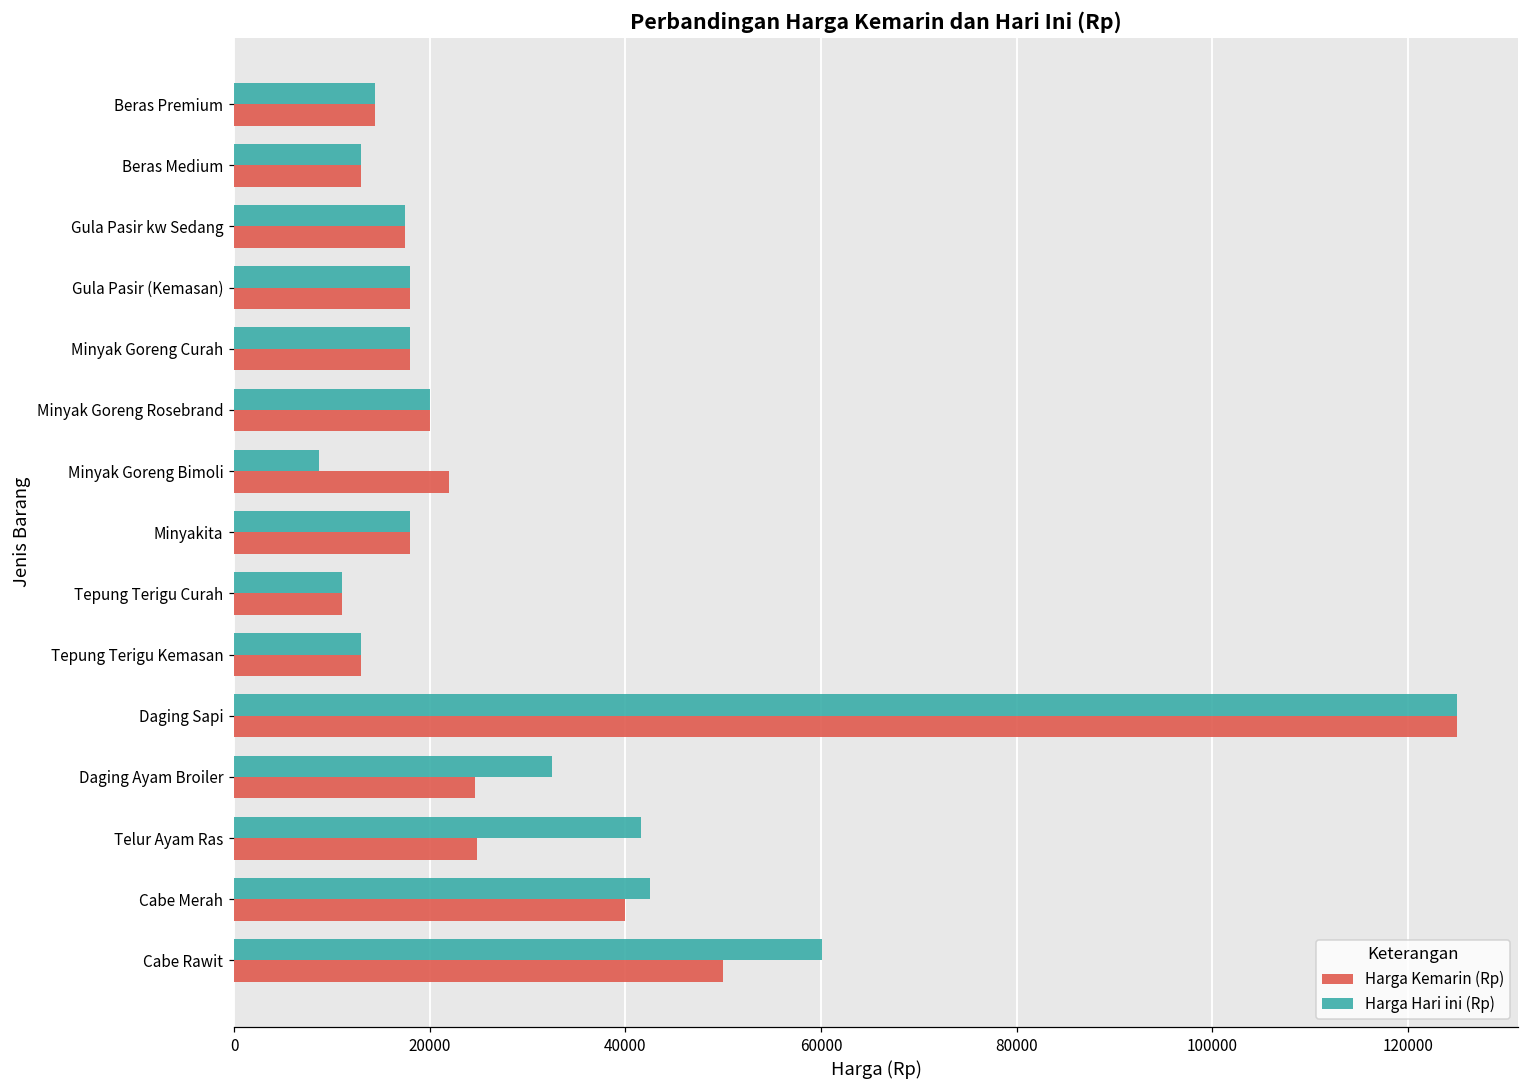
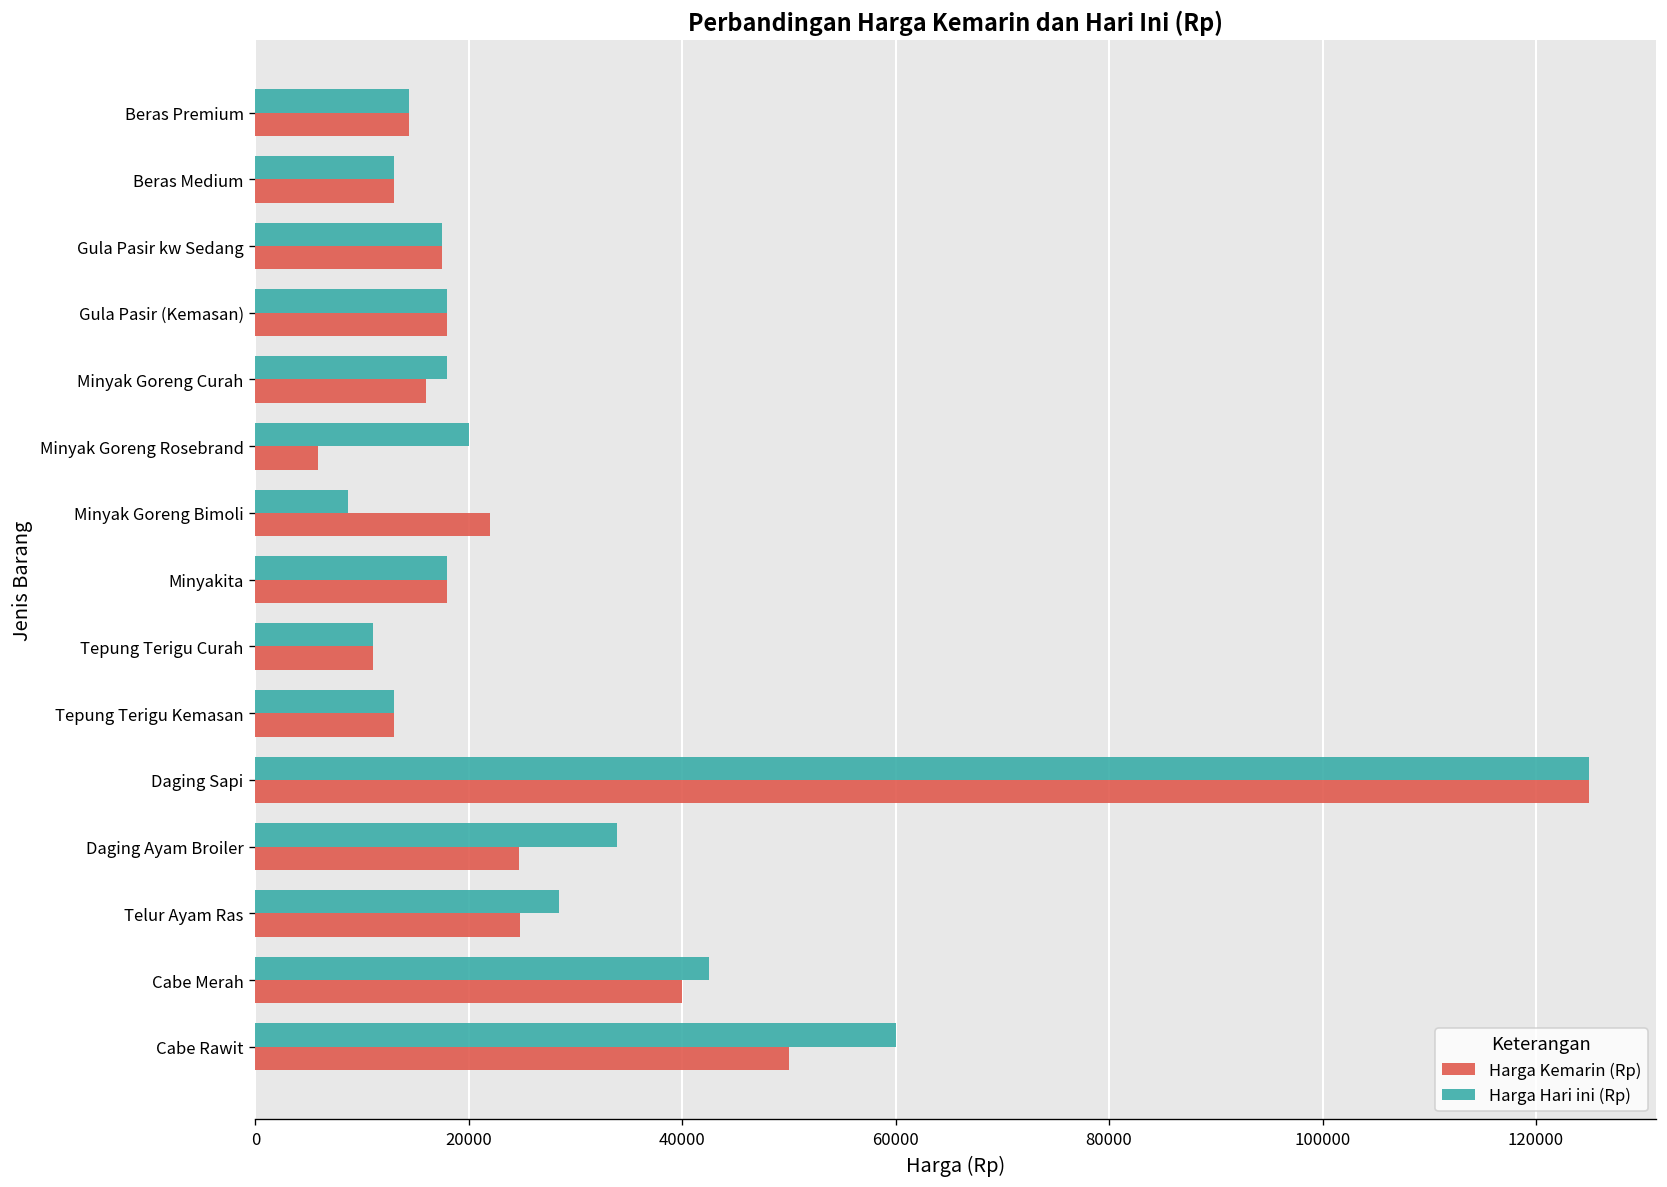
Harga Kemarin (Rp), Minyak Goreng Curah: 18000 -> 16000
Harga Kemarin (Rp), Minyak Goreng Rosebrand: 20000 -> 6000
Harga Hari ini (Rp), Daging Ayam Broiler: 33000 -> 34000
Harga Hari ini (Rp), Telur Ayam Ras: 42000 -> 29000
